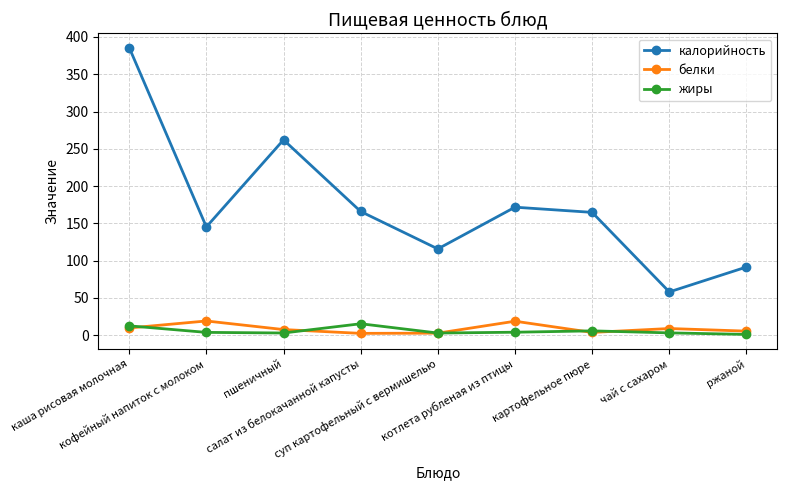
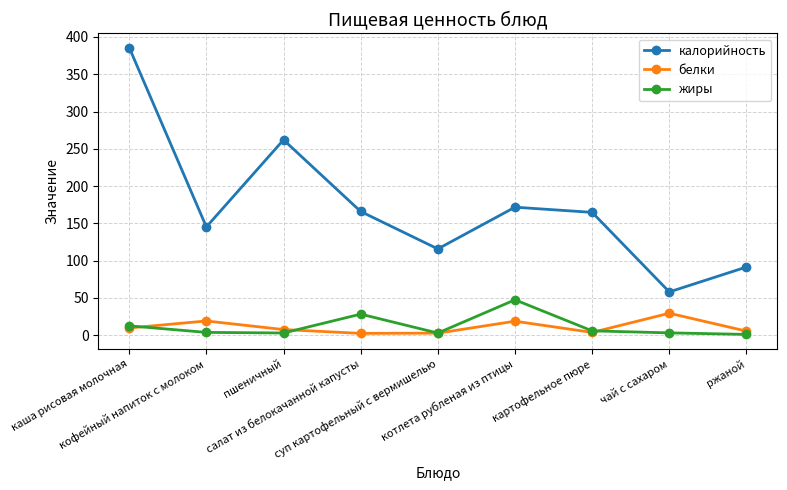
жиры, салат из белокачанной капусты: 20 -> 30
жиры, котлета рубленая из птицы: 0 -> 50
белки, чай с сахаром: 10 -> 30
